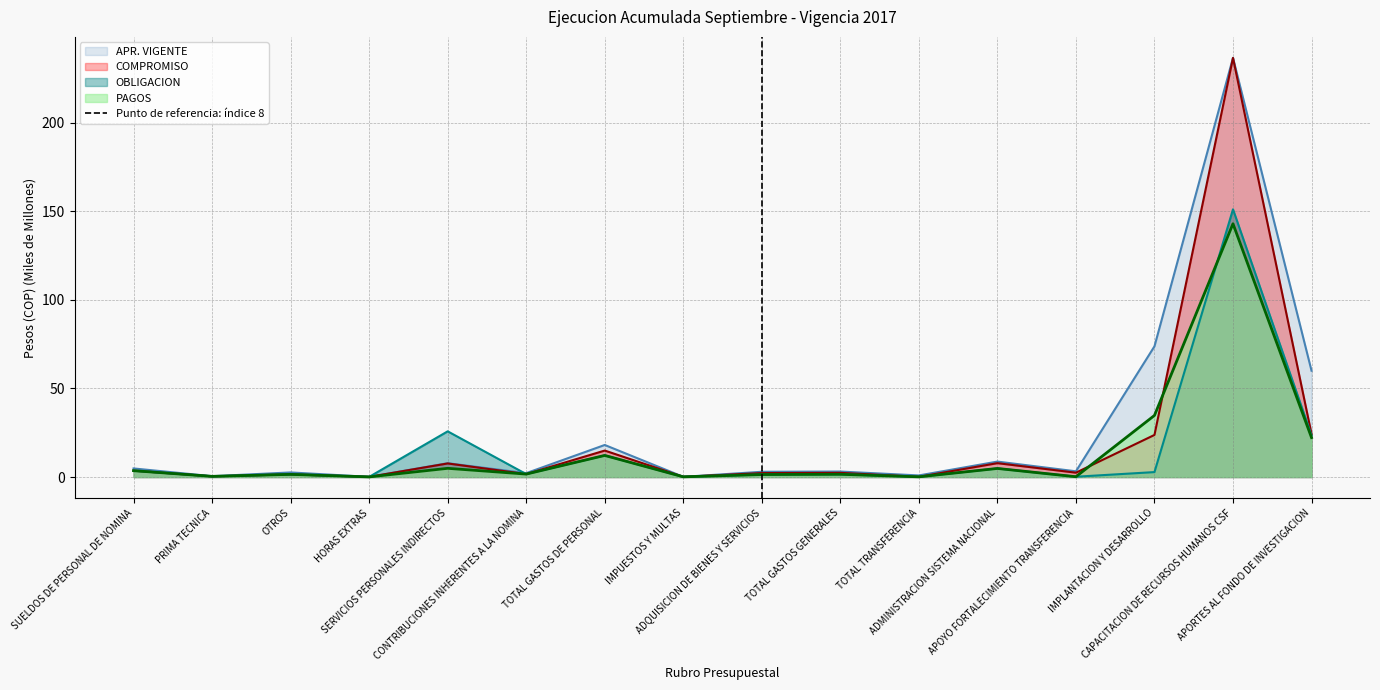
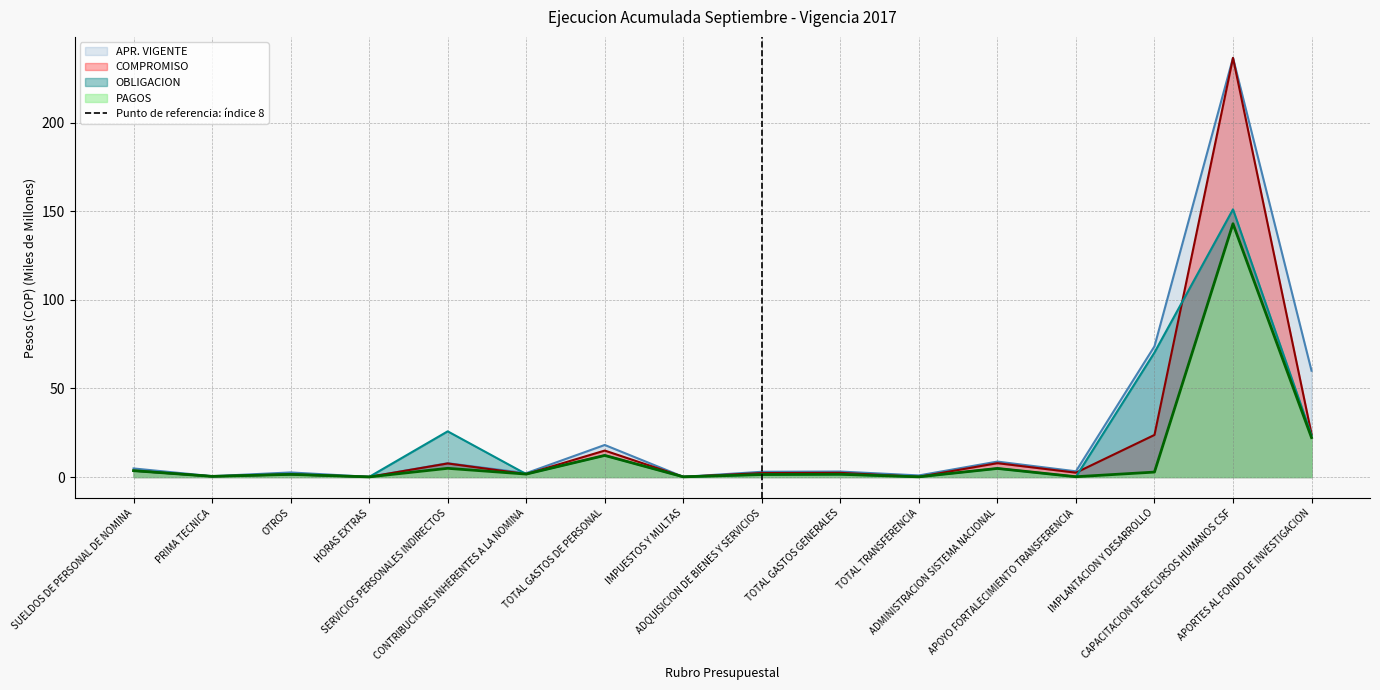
OBLIGACION, IMPLANTACION Y DESARROLLO: 3 -> 70
PAGOS, IMPLANTACION Y DESARROLLO: 35 -> 3
